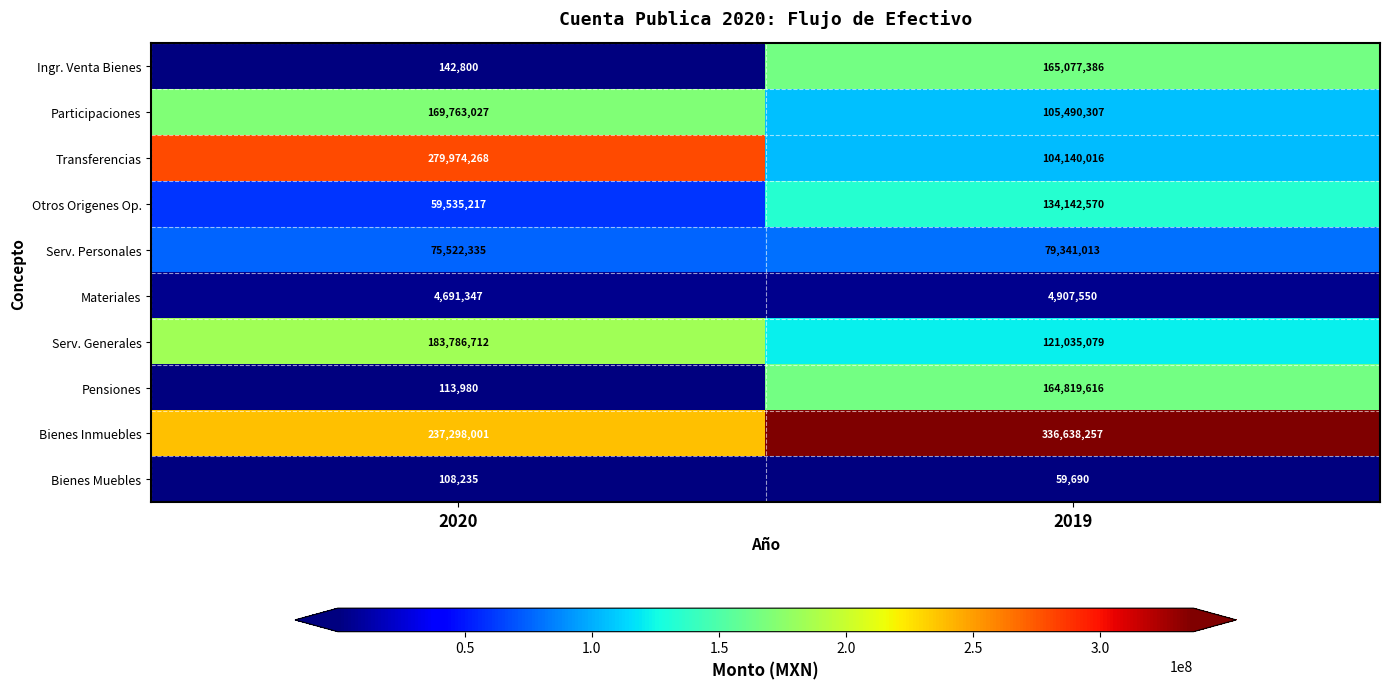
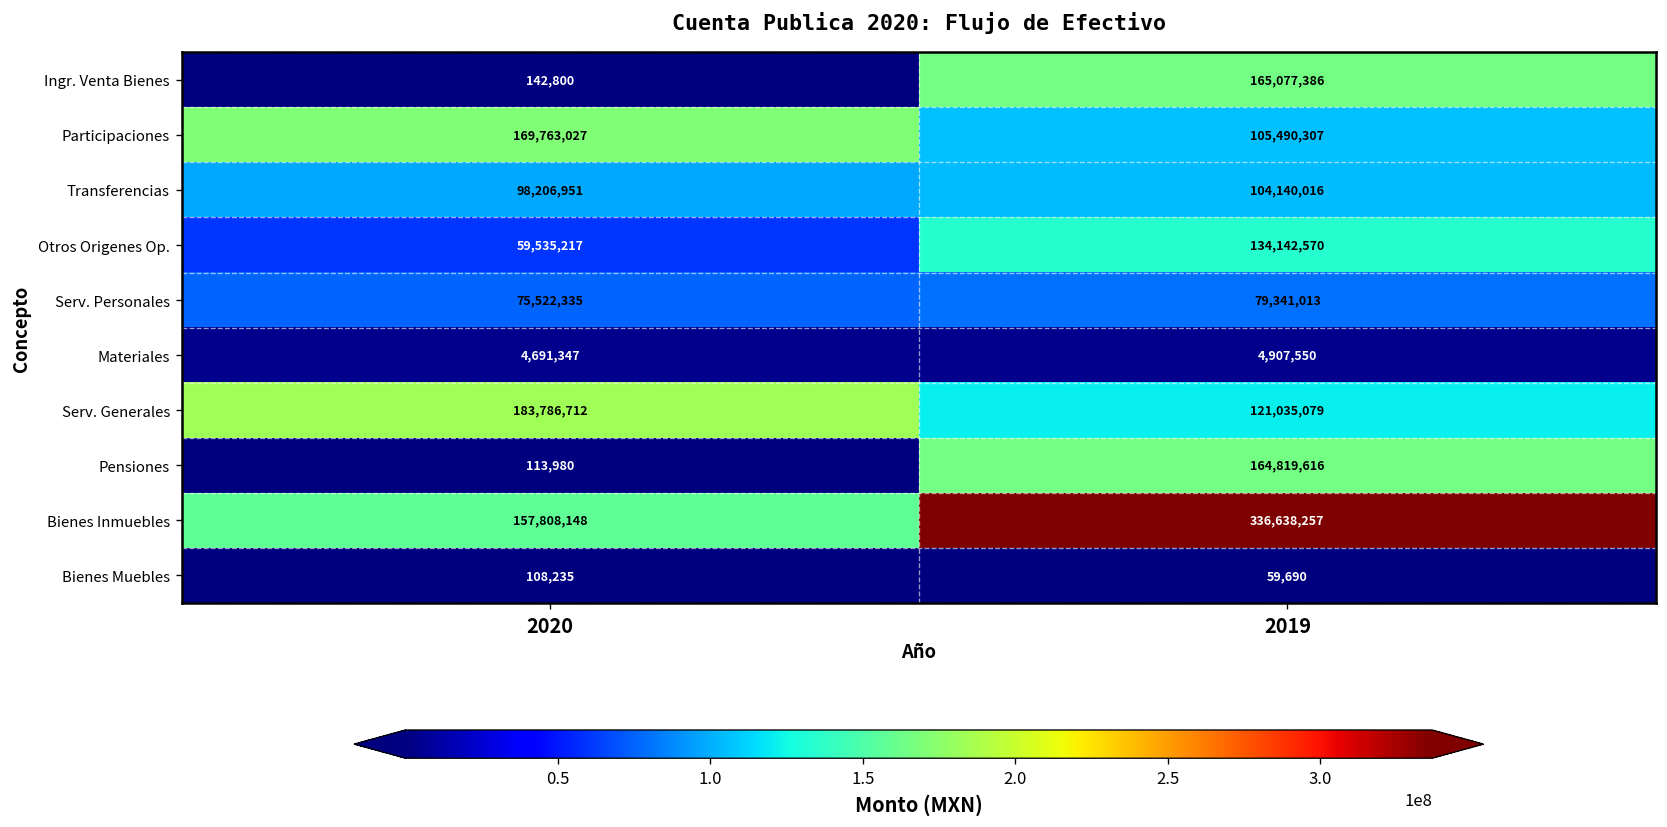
Transferencias, 2020: 279,974,268 -> 98,206,951
Bienes Inmuebles, 2020: 237,298,001 -> 157,808,148
